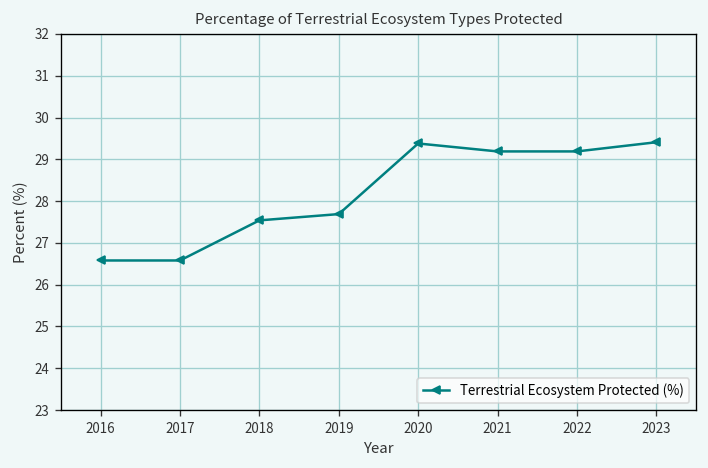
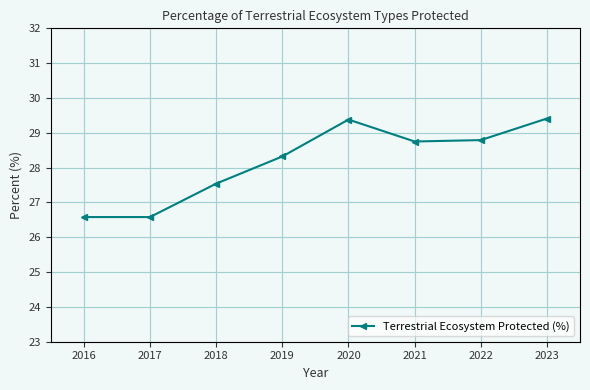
2019: 27.7 -> 28.3
2021: 29.2 -> 28.8
2022: 29.2 -> 28.8
